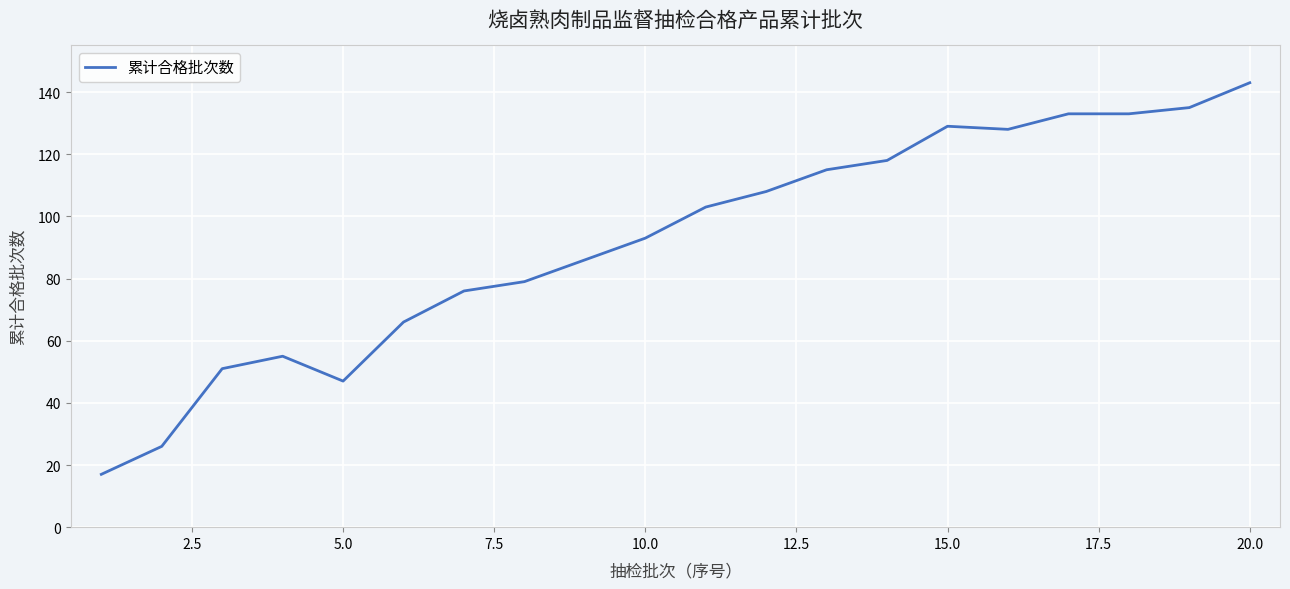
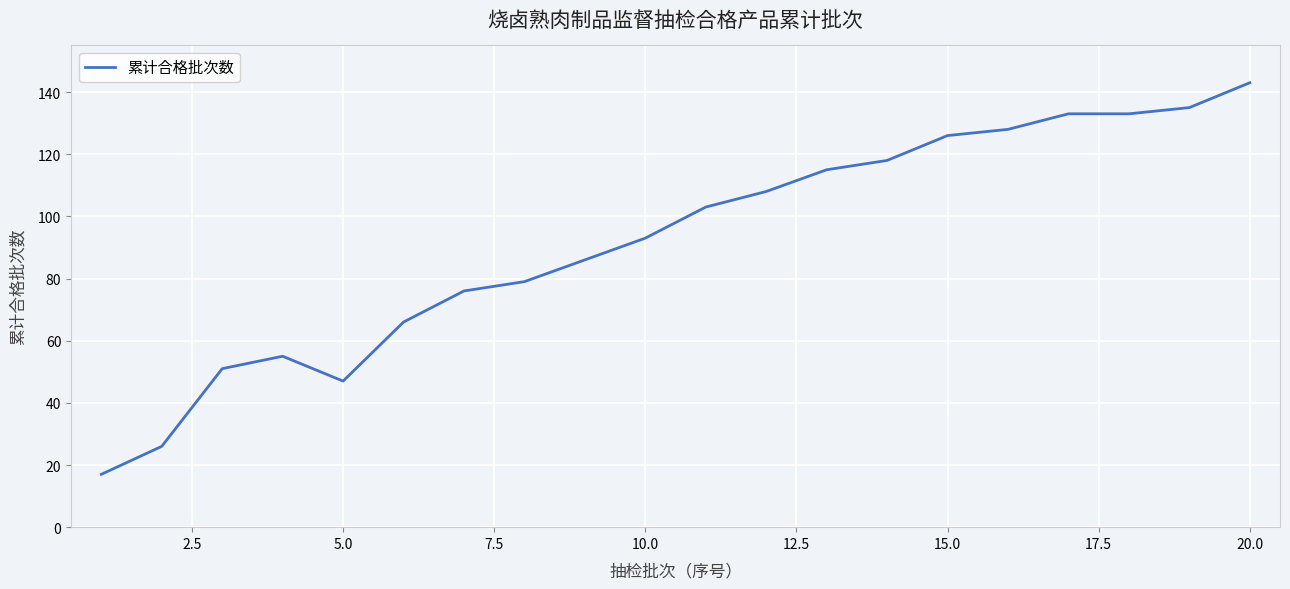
15.0: 129 -> 126
